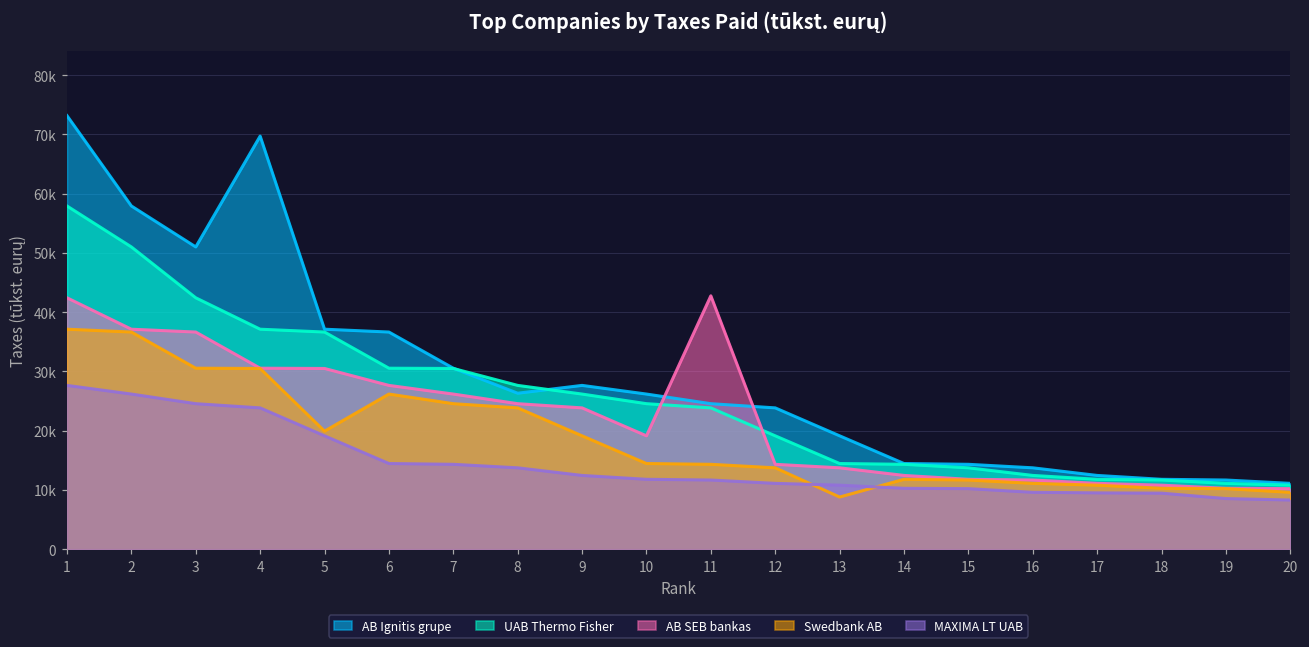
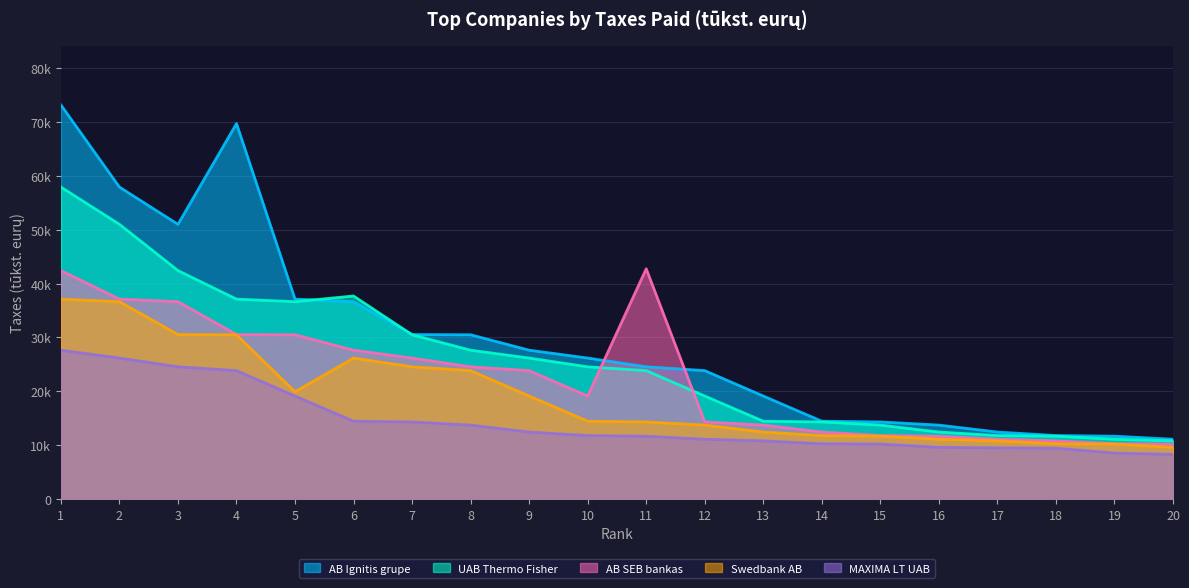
UAB Thermo Fisher, 6: 31000 -> 38000
AB Ignitis grupe, 8: 26000 -> 30000
Swedbank AB, 13: 9000 -> 12000
